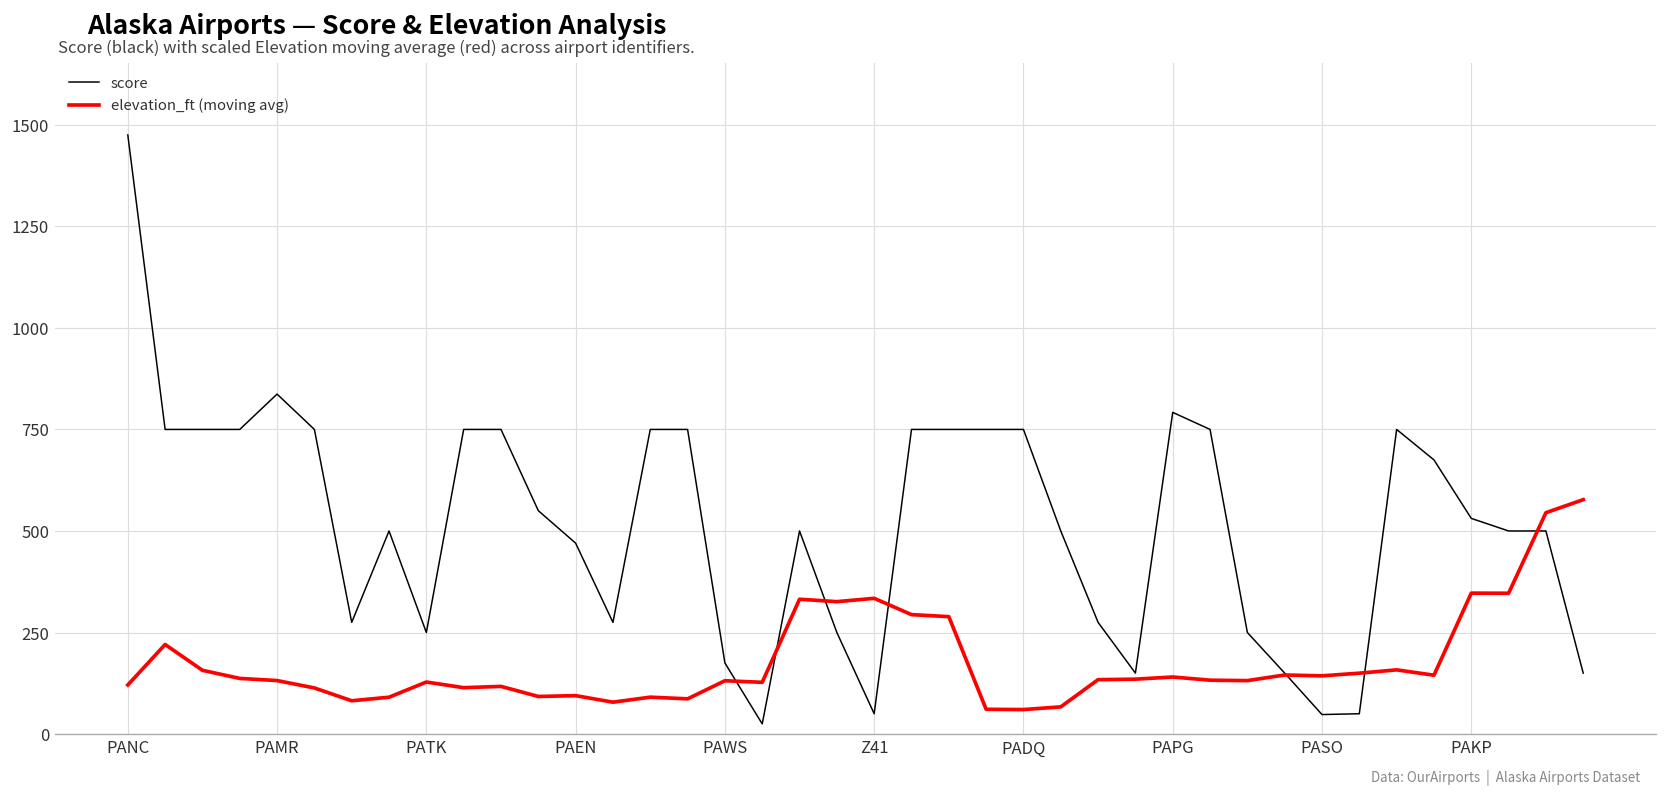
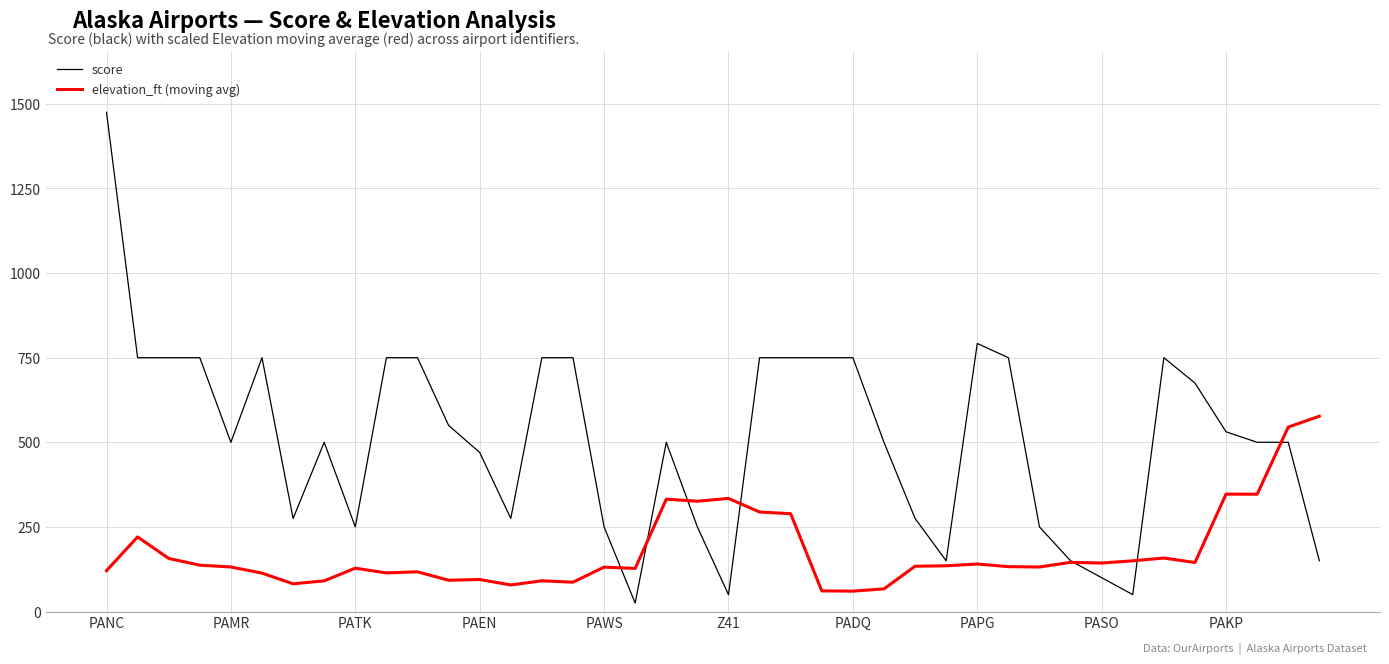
score, PAMR: 840 -> 500
score, PAWS: 180 -> 250
score, PASO: 50 -> 100
